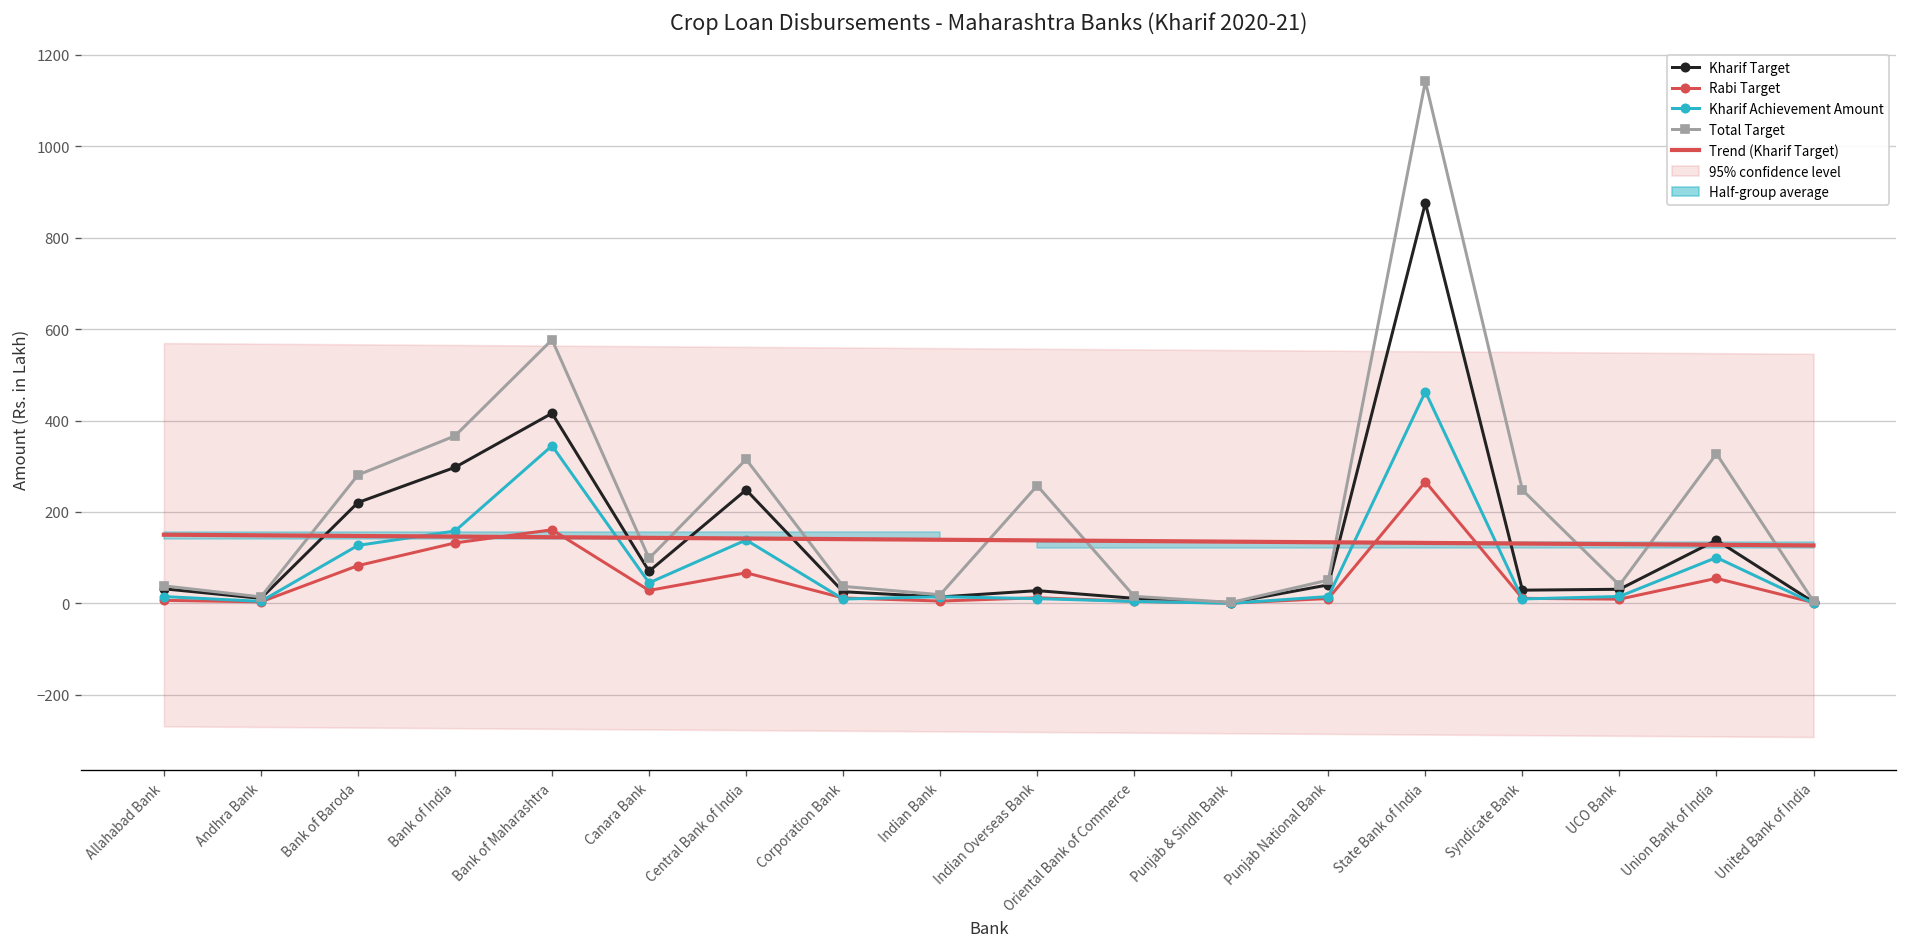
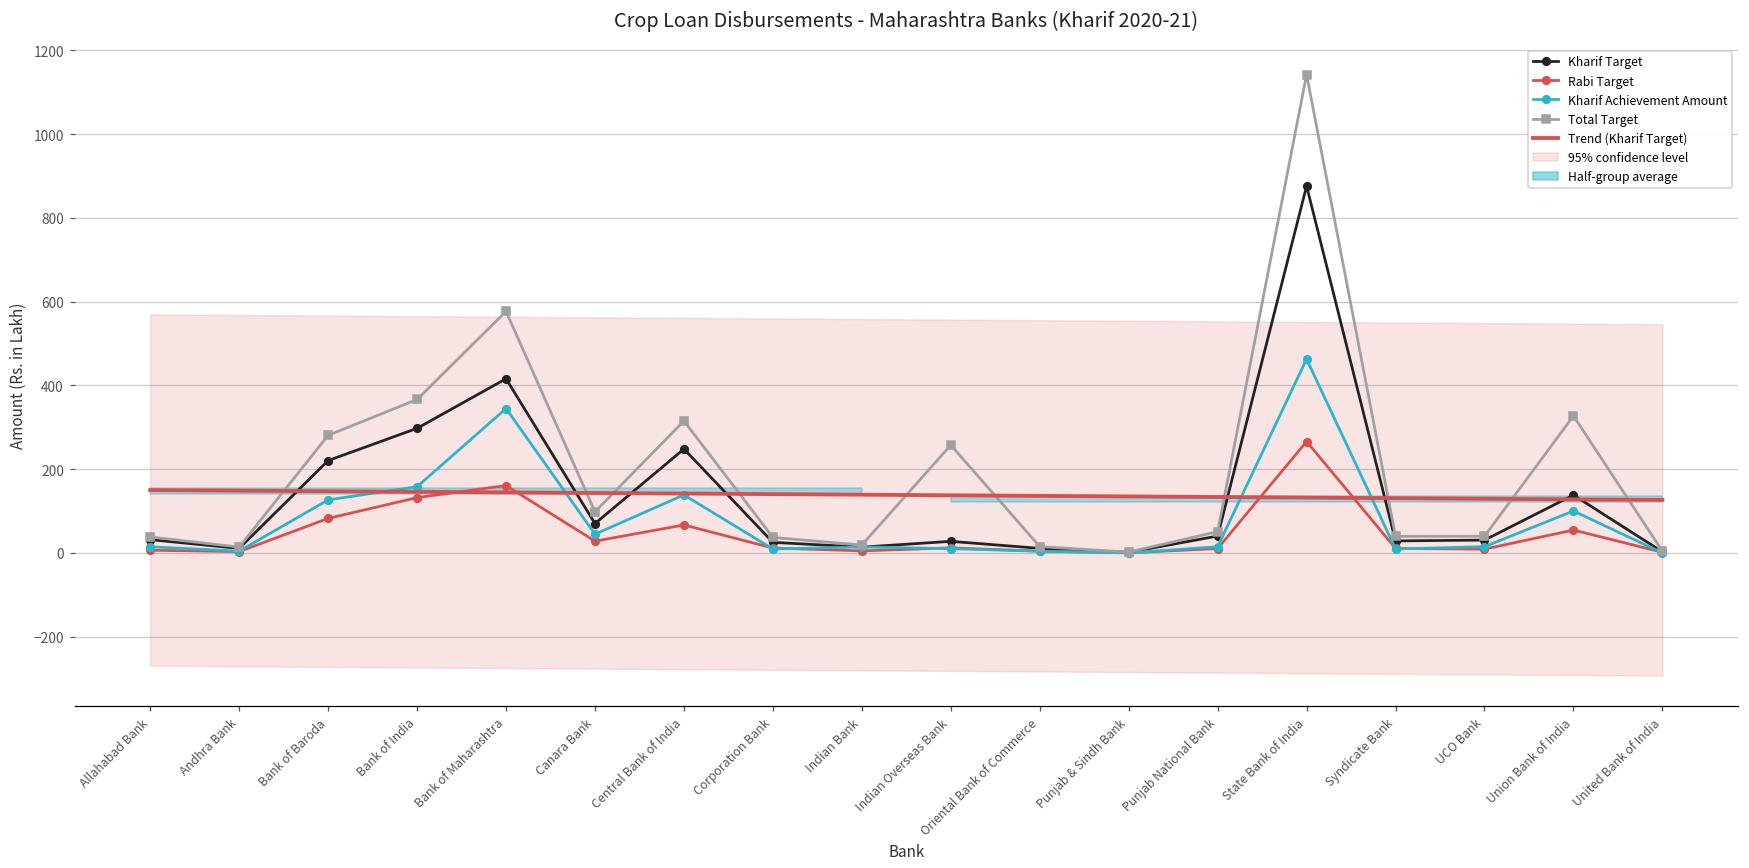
Total Target, Syndicate Bank: 250 -> 40
